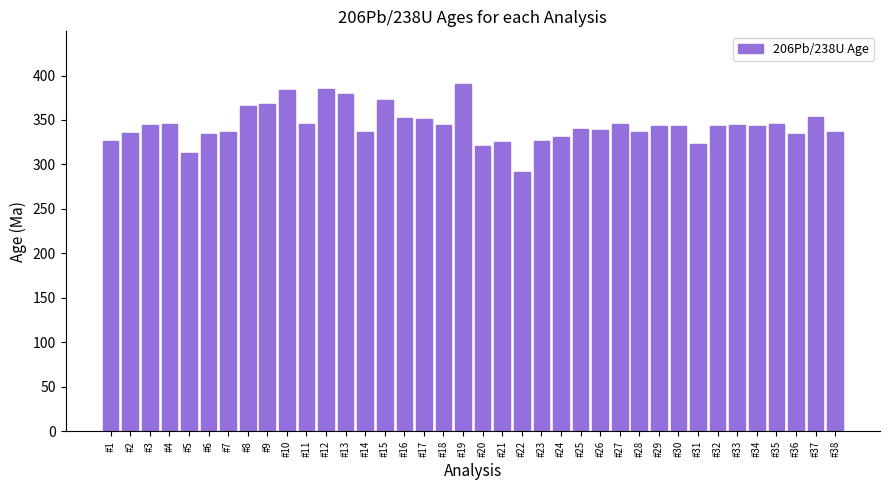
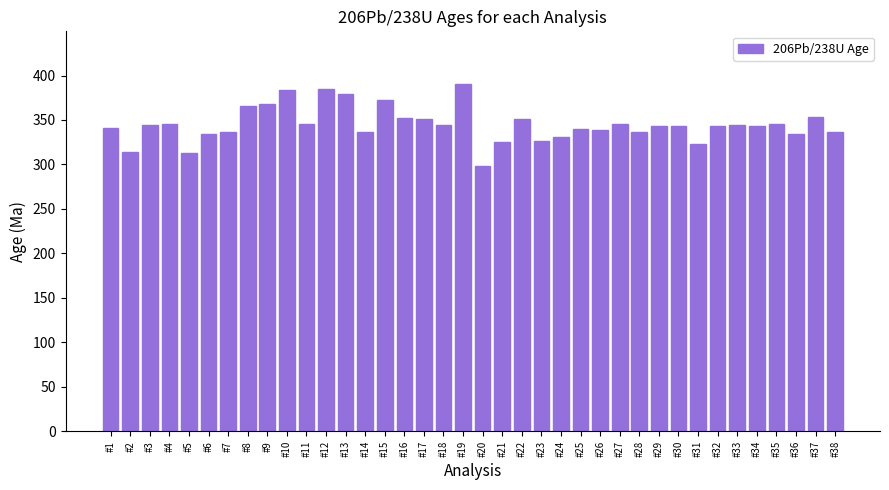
#1: 330 -> 340
#2: 340 -> 310
#20: 320 -> 300
#22: 290 -> 350
